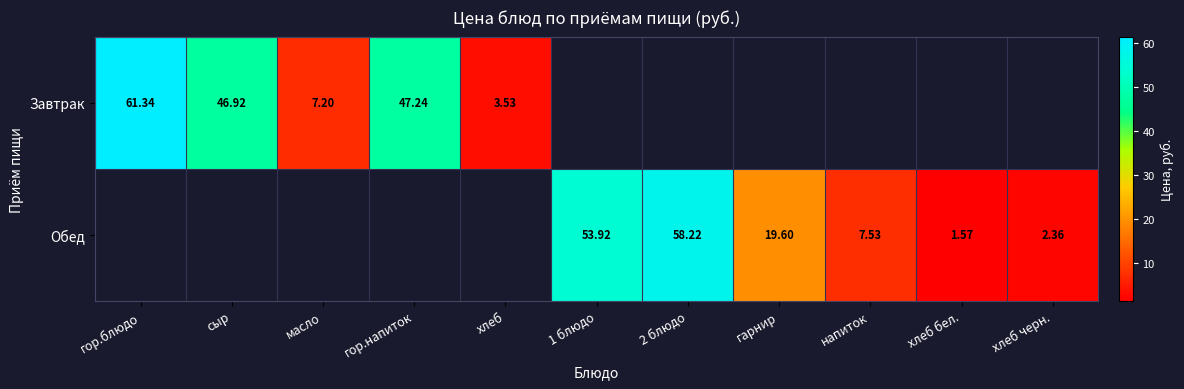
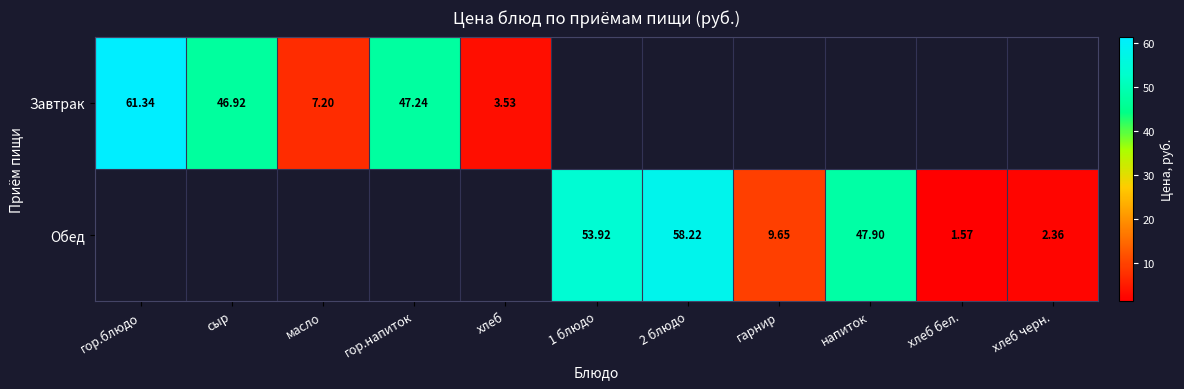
Обед, гарнир: 19.60 -> 9.65
Обед, напиток: 7.53 -> 47.90
